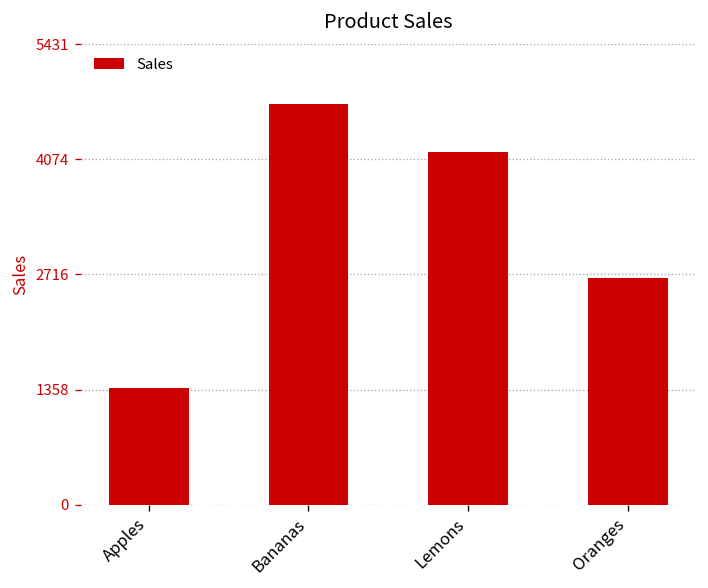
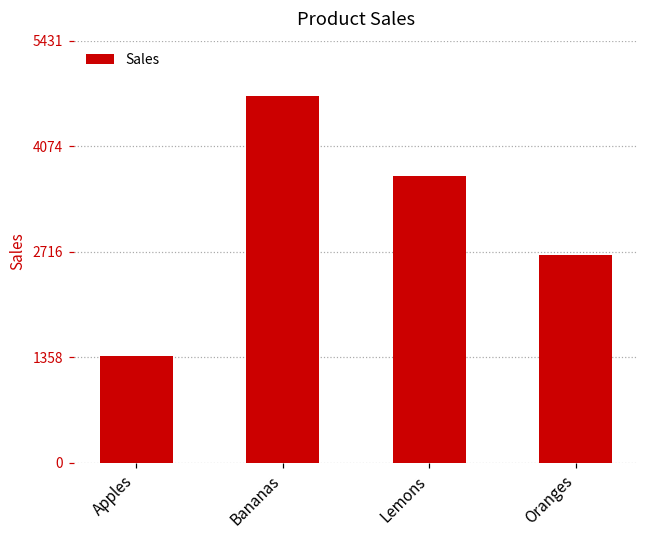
Lemons: 4200 -> 3700
